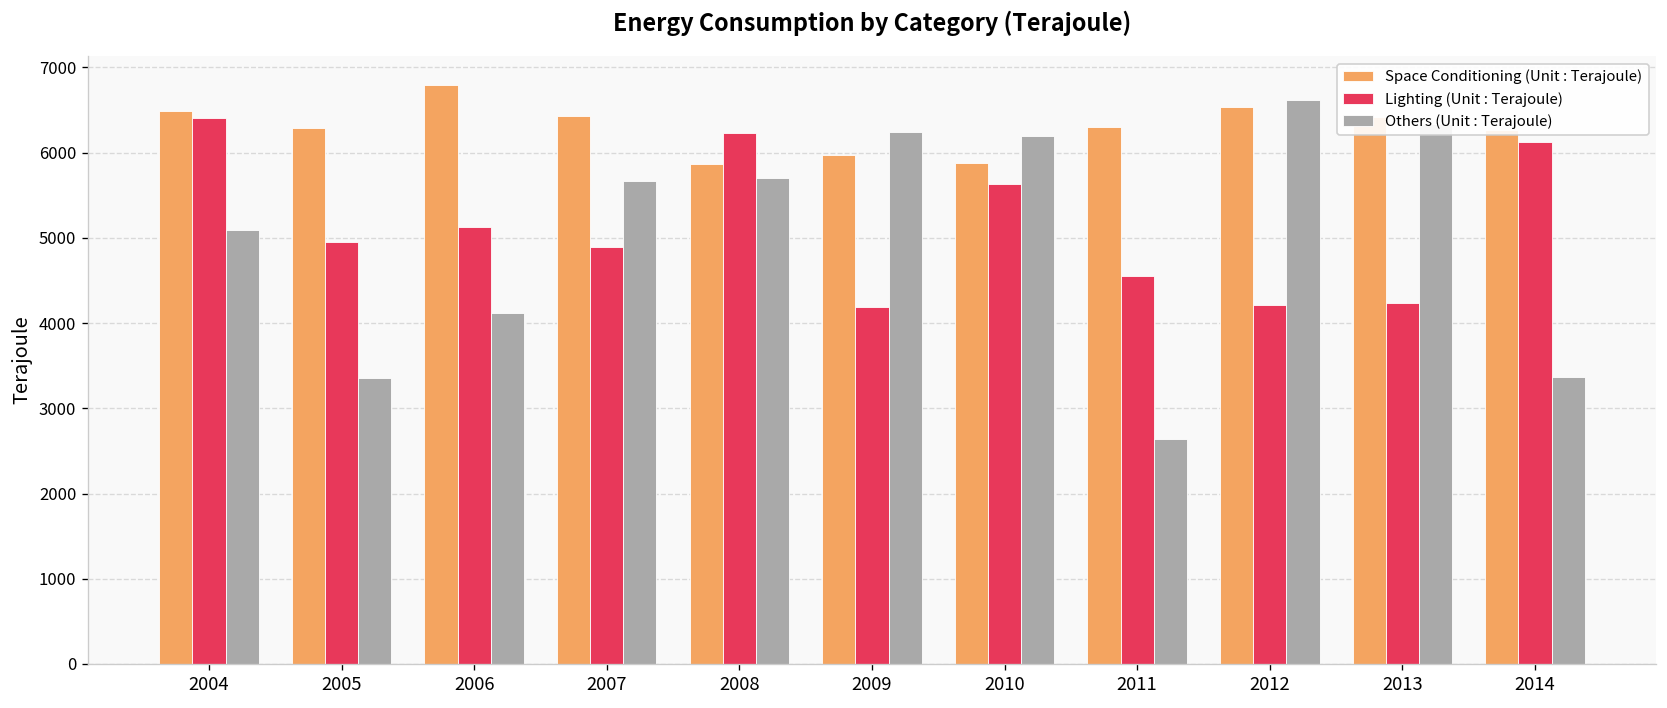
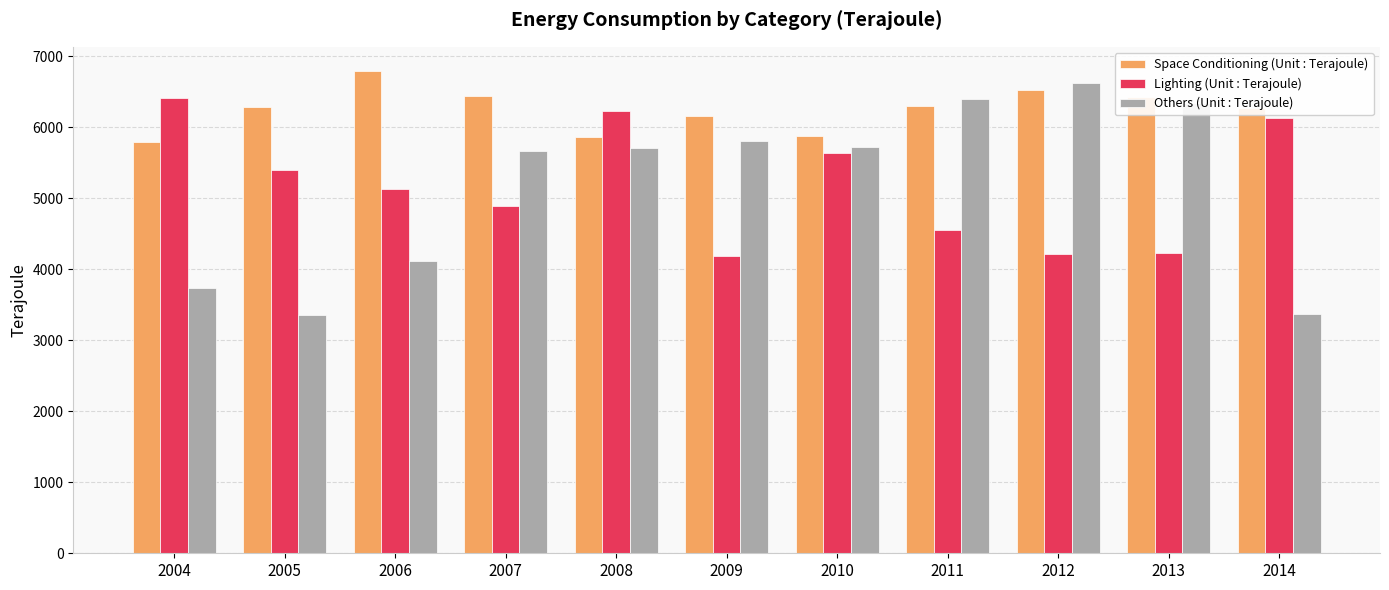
Space Conditioning (Unit : Terajoule), 2004: 6500 -> 5800
Others (Unit : Terajoule), 2004: 5100 -> 3700
Lighting (Unit : Terajoule), 2005: 5000 -> 5400
Space Conditioning (Unit : Terajoule), 2009: 6000 -> 6200
Others (Unit : Terajoule), 2009: 6200 -> 5800
Others (Unit : Terajoule), 2010: 6200 -> 5700
Others (Unit : Terajoule), 2011: 2600 -> 6400
